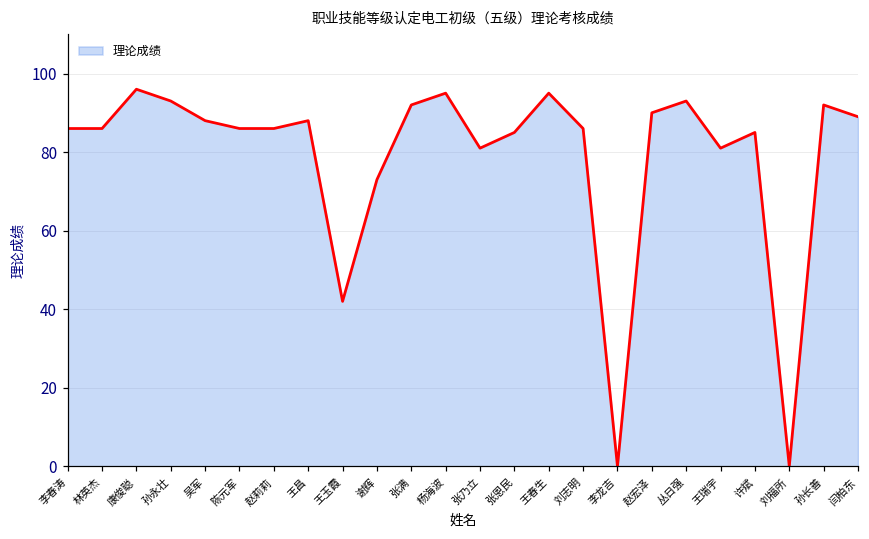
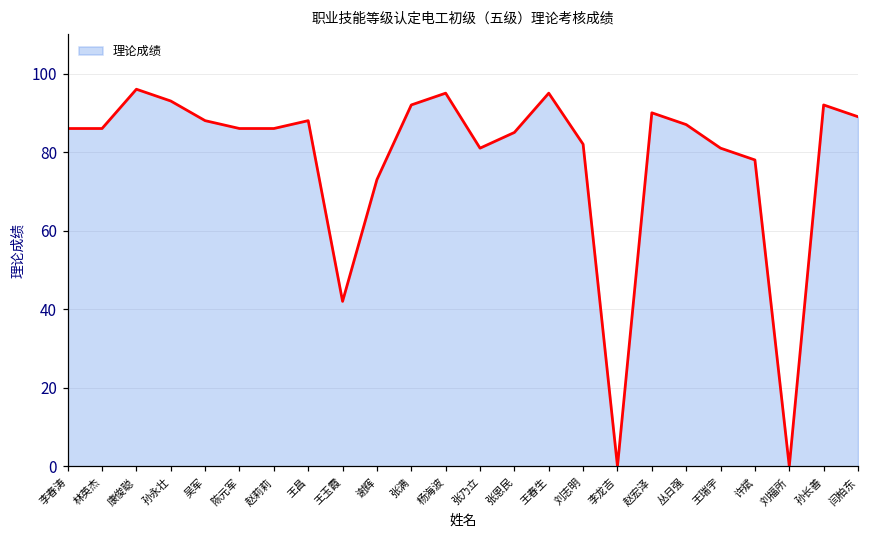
刘志明: 86 -> 82
丛日强: 93 -> 87
许斌: 85 -> 78
